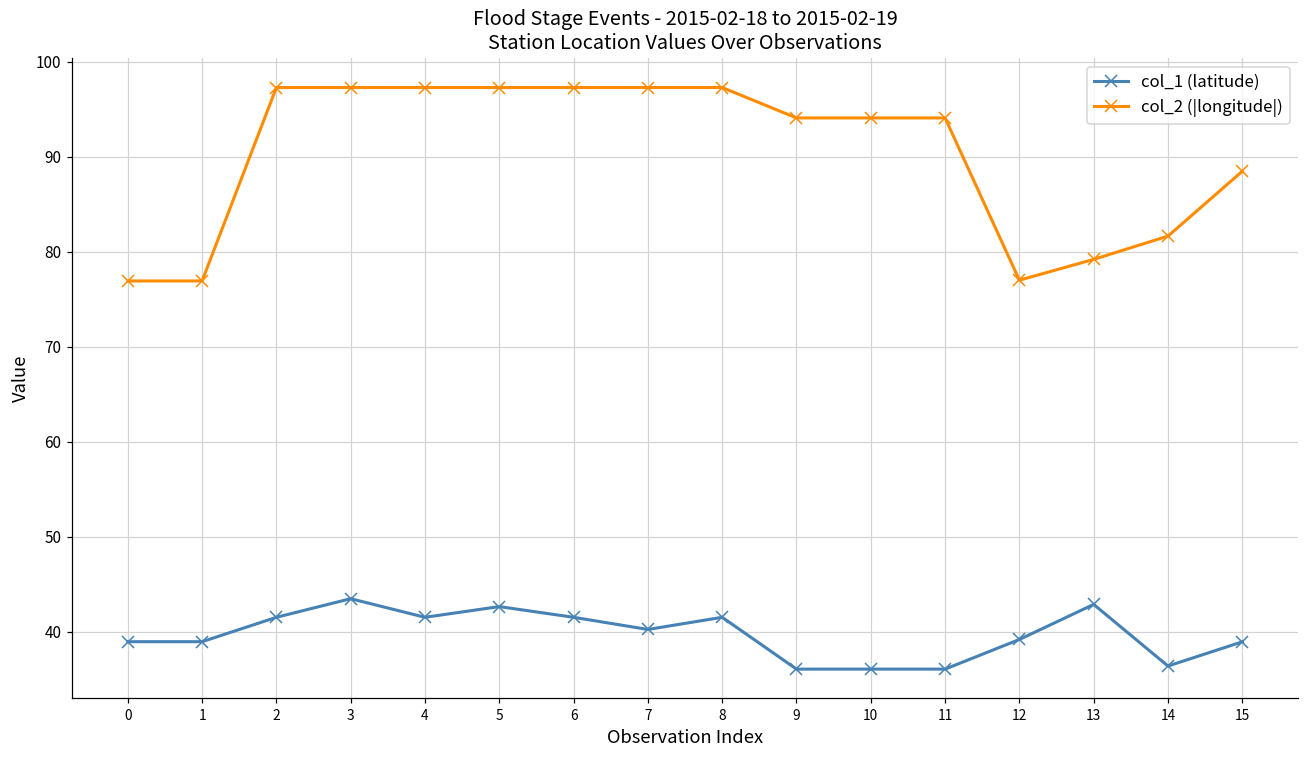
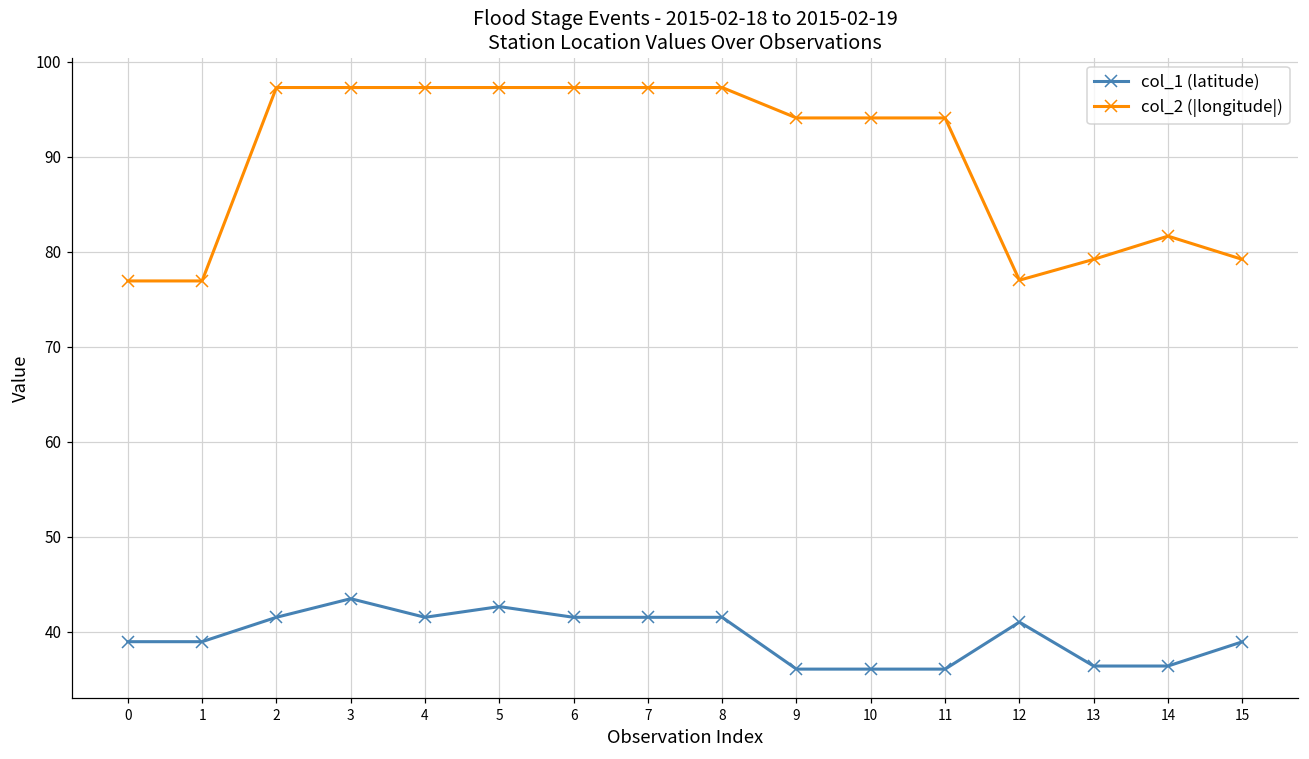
col_1 (latitude), 7: 40 -> 42
col_1 (latitude), 12: 39 -> 41
col_1 (latitude), 13: 43 -> 36
col_2 (|longitude|), 15: 88 -> 79
